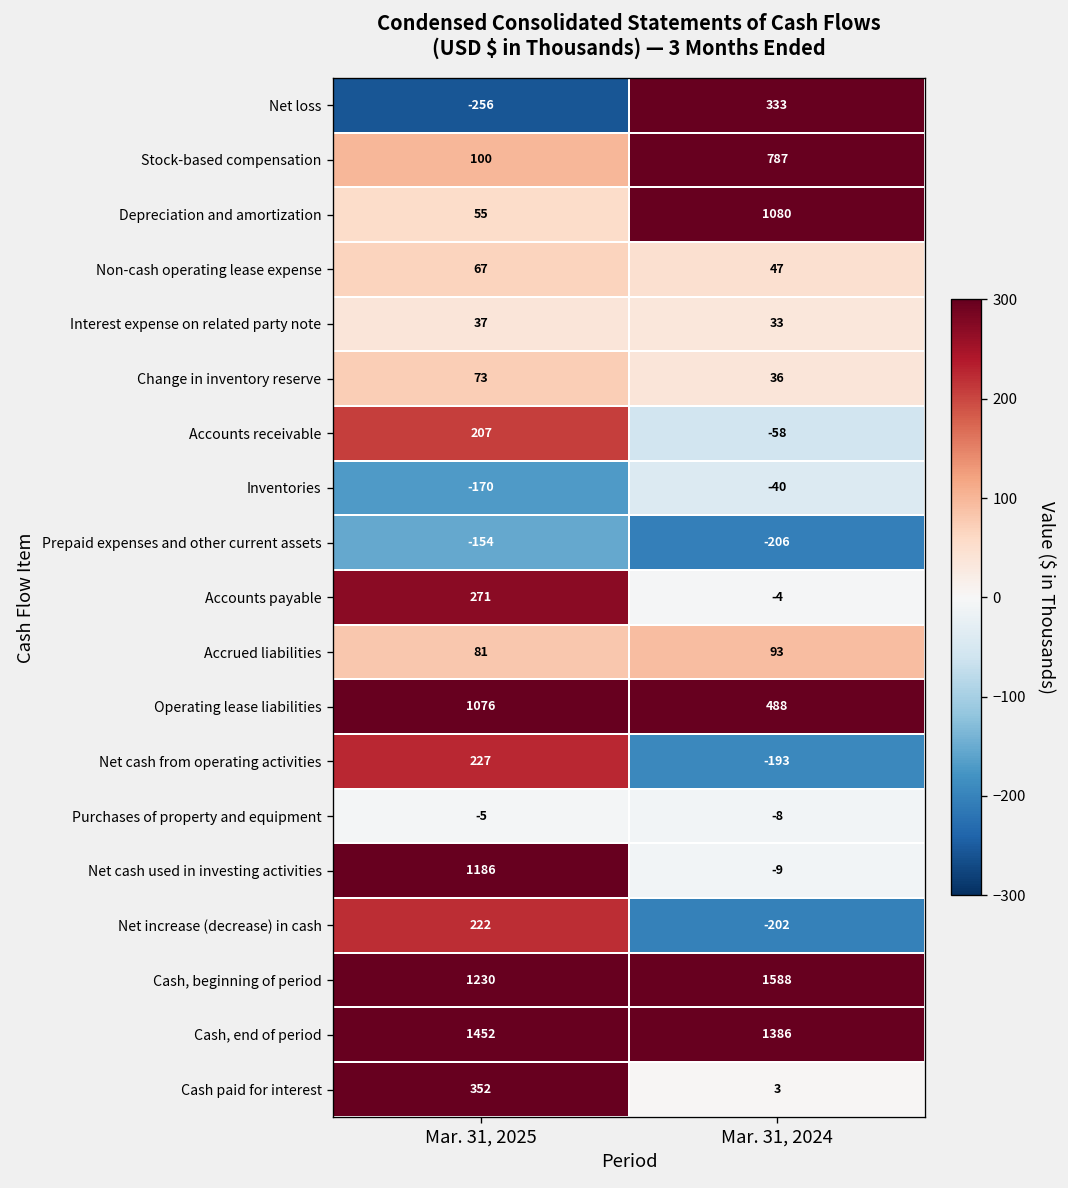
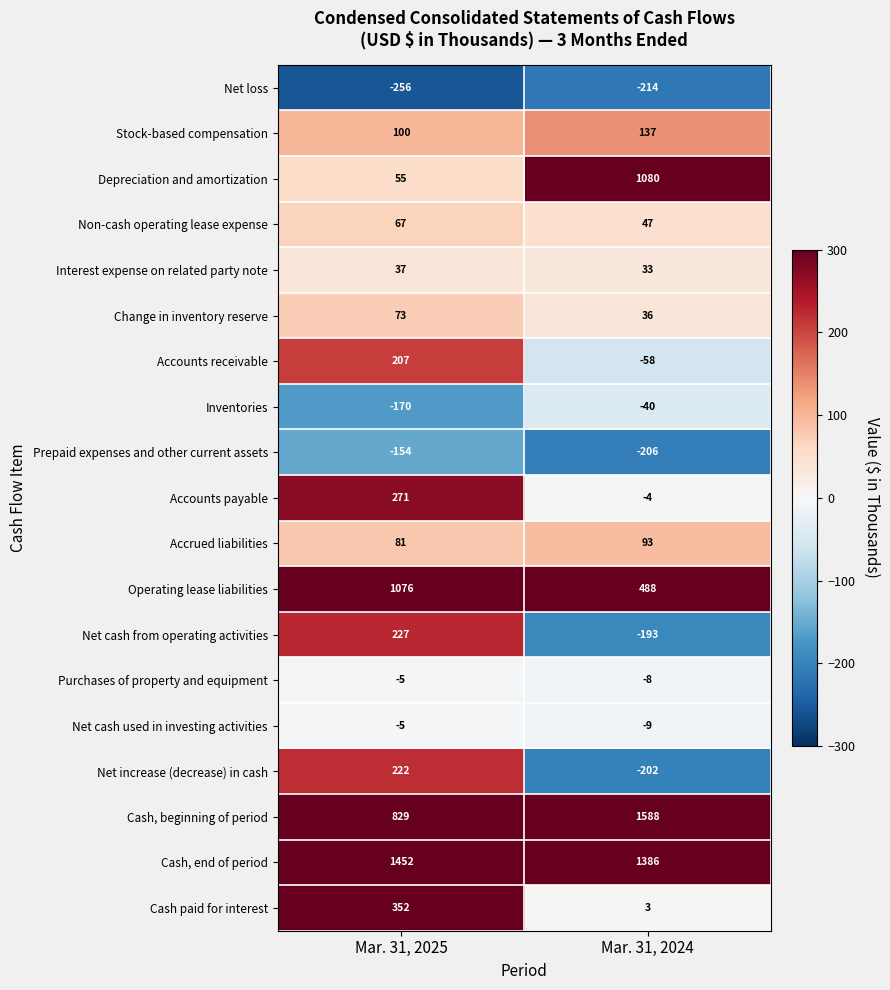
Net loss, Mar. 31, 2024: 333 -> -214
Stock-based compensation, Mar. 31, 2024: 787 -> 137
Net cash used in investing activities, Mar. 31, 2025: 1186 -> -5
Cash, beginning of period, Mar. 31, 2025: 1230 -> 829
